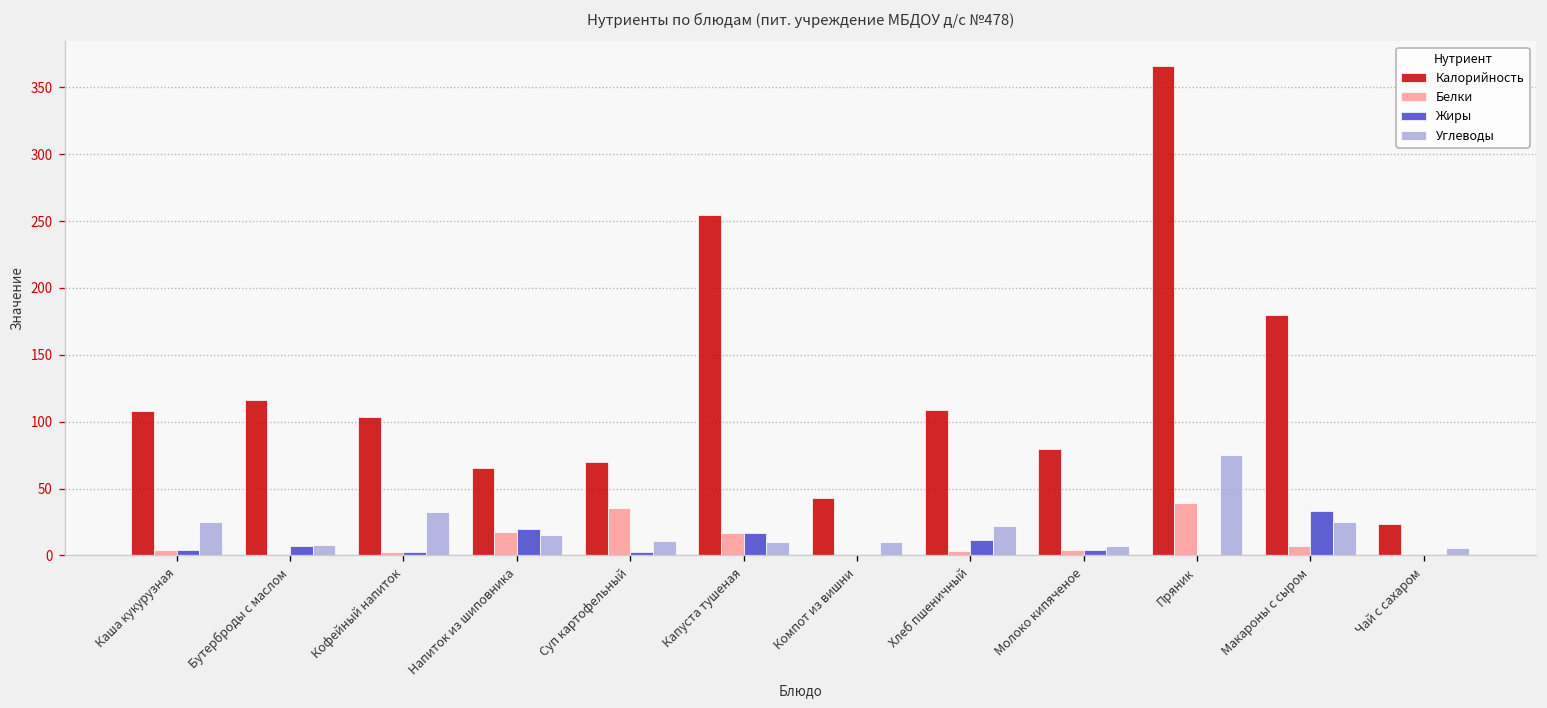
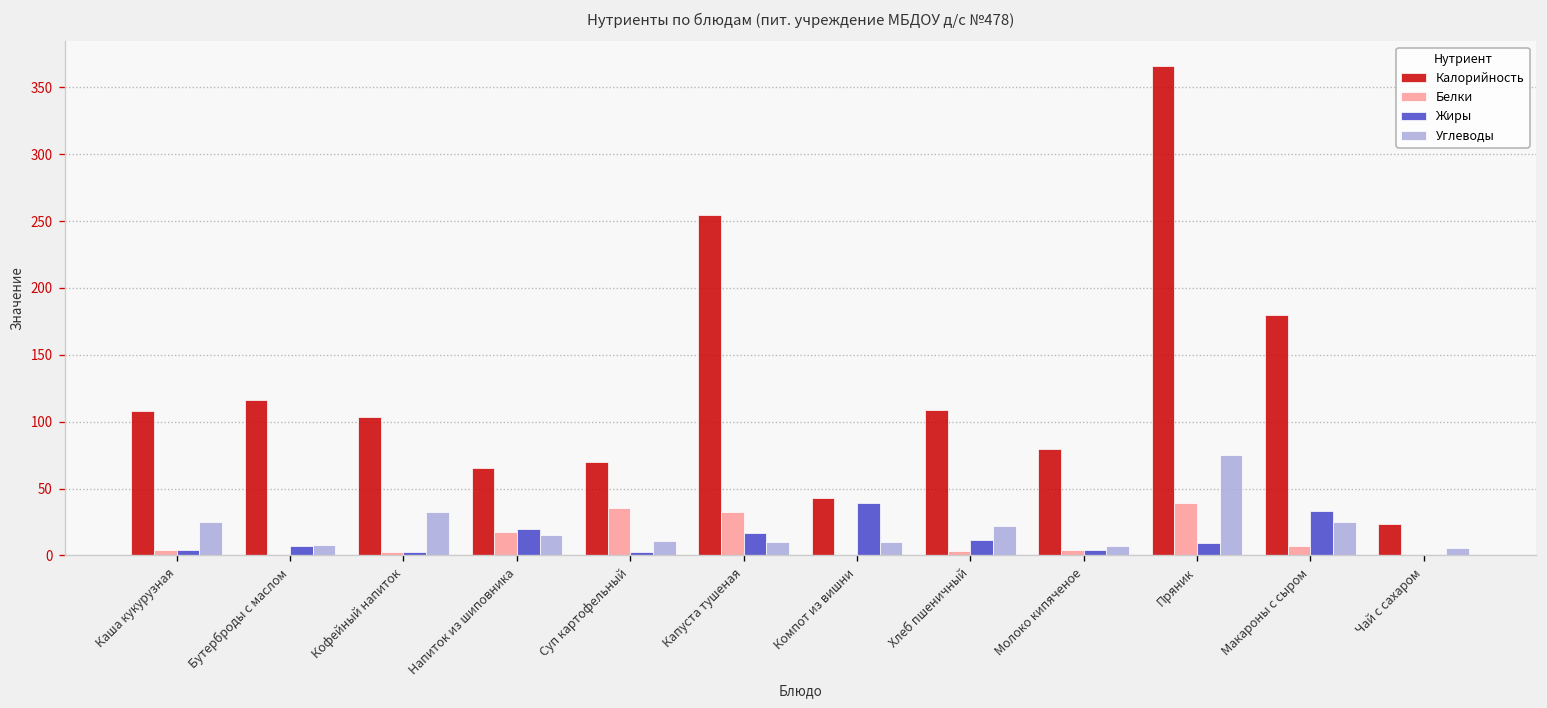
Белки, Капуста тушеная: 17 -> 32
Жиры, Компот из вишни: 0 -> 40
Жиры, Пряник: 0 -> 9
